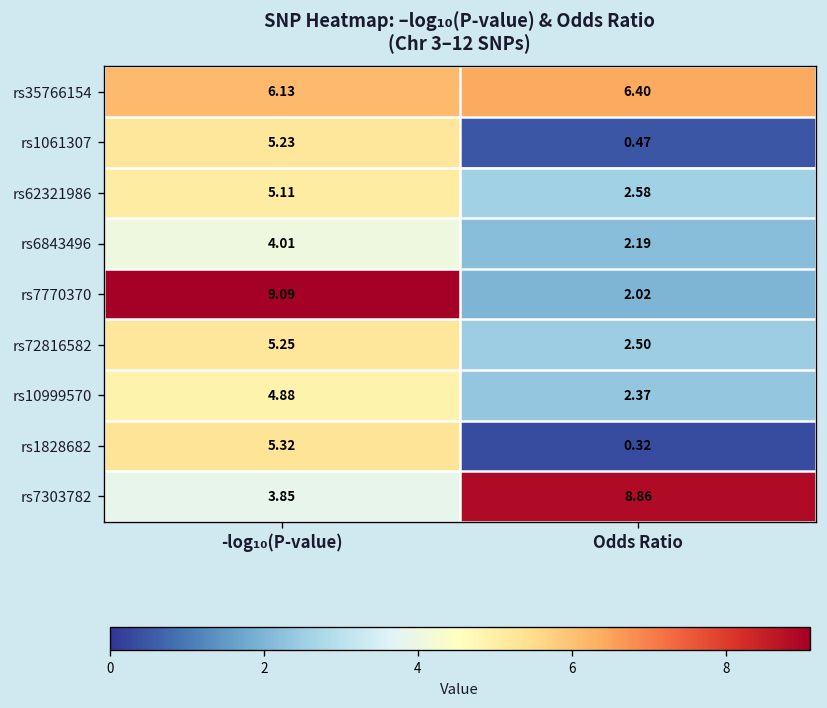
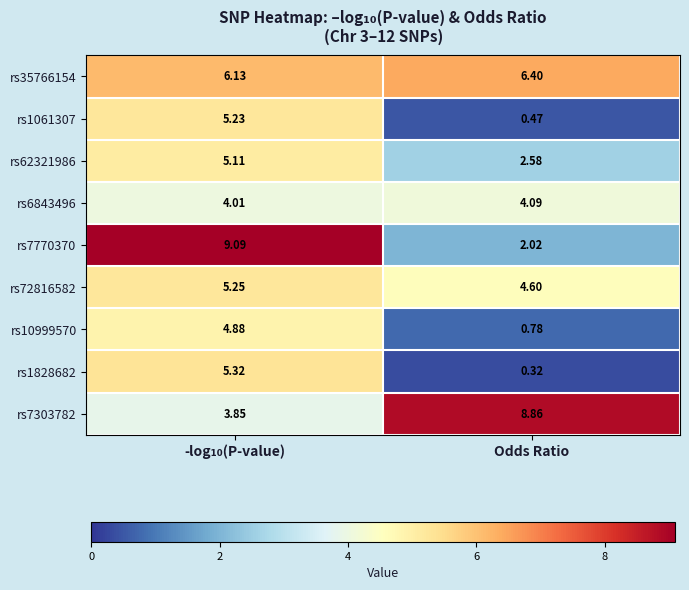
rs6843496, Odds Ratio: 2.19 -> 4.09
rs72816582, Odds Ratio: 2.50 -> 4.60
rs10999570, Odds Ratio: 2.37 -> 0.78
